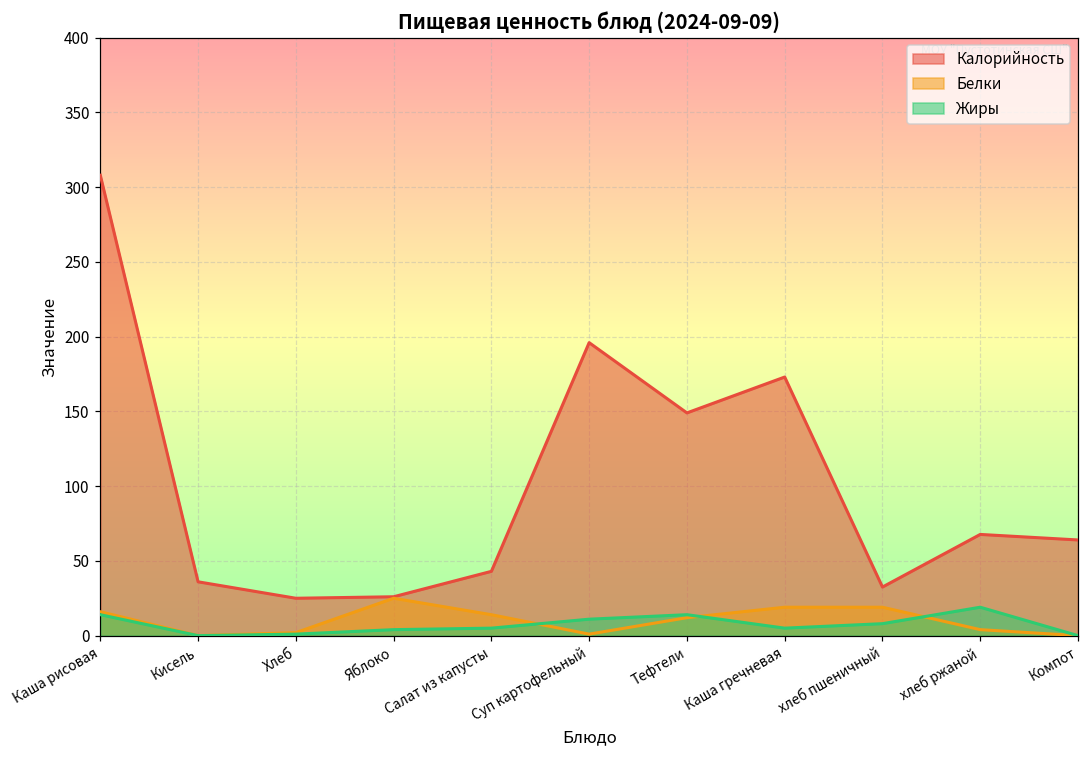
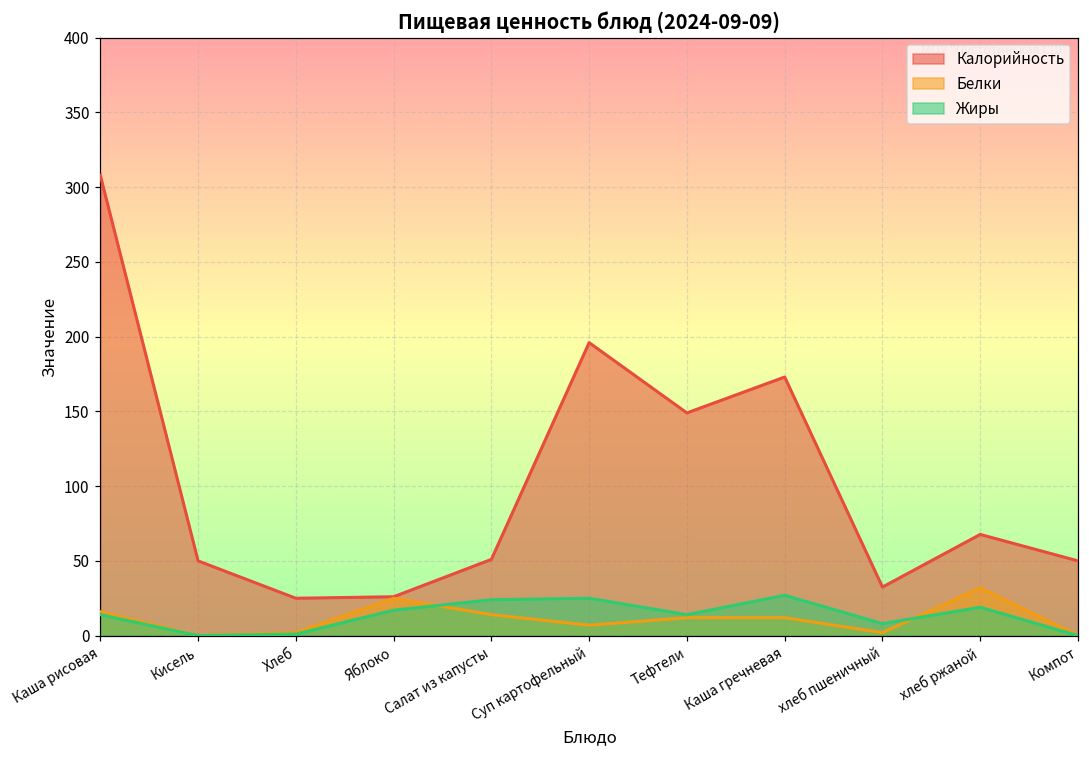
Калорийность, Кисель: 36 -> 50
Жиры, Яблоко: 4 -> 17
Калорийность, Салат из капусты: 43 -> 51
Жиры, Салат из капусты: 5 -> 24
Белки, Суп картофельный: 1 -> 7
Жиры, Суп картофельный: 11 -> 25
Белки, Каша гречневая: 19 -> 12
Жиры, Каша гречневая: 5 -> 27
Белки, хлеб пшеничный: 19 -> 2
Белки, хлеб ржаной: 4 -> 32
Калорийность, Компот: 64 -> 50
